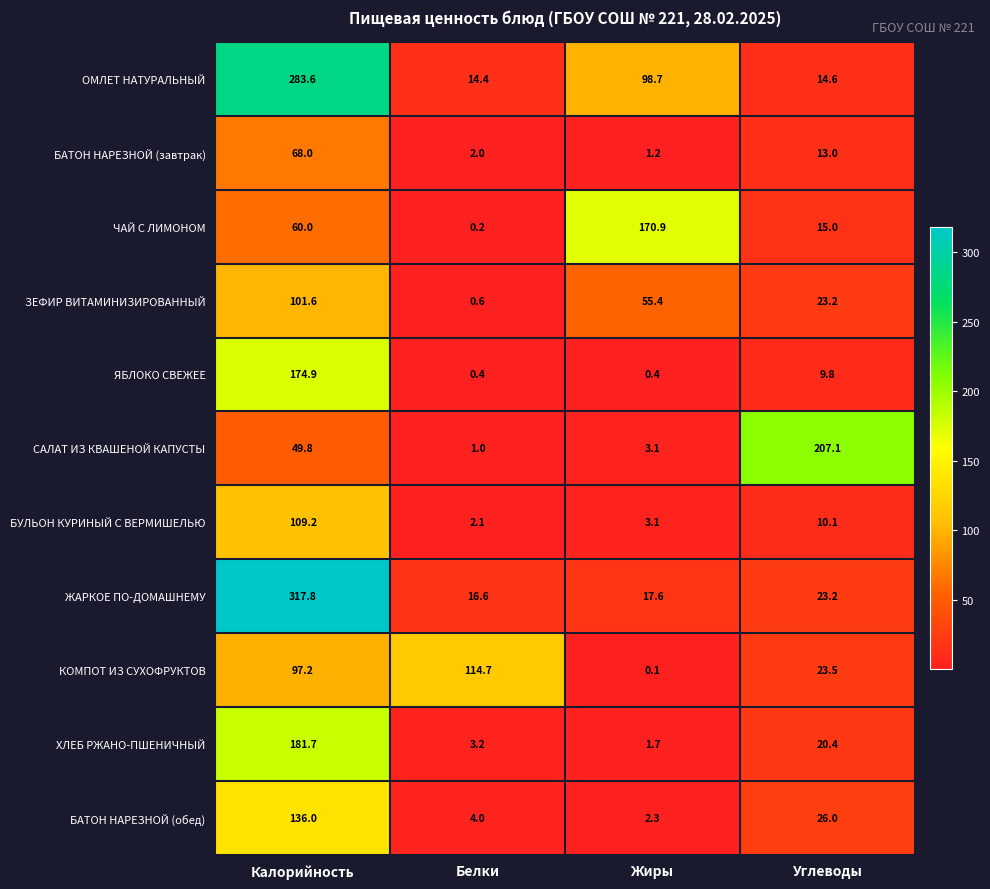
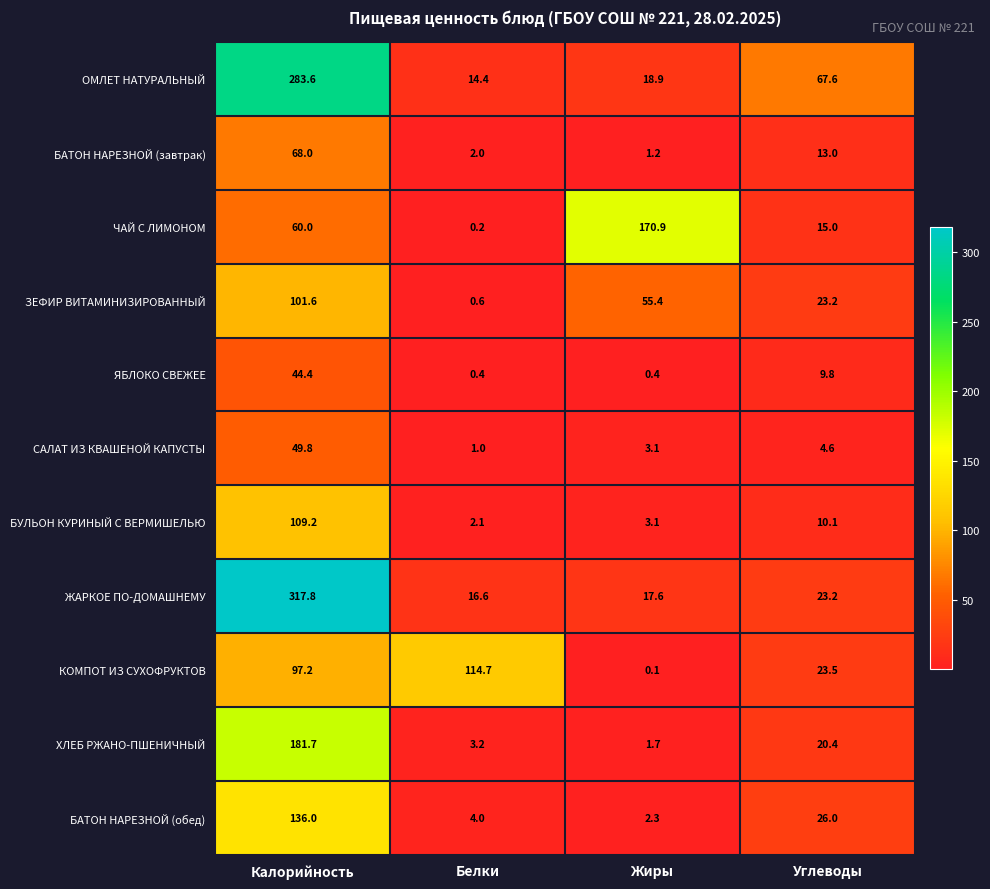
ОМЛЕТ НАТУРАЛЬНЫЙ, Жиры: 98.7 -> 18.9
ОМЛЕТ НАТУРАЛЬНЫЙ, Углеводы: 14.6 -> 67.6
ЯБЛОКО СВЕЖЕЕ, Калорийность: 174.9 -> 44.4
САЛАТ ИЗ КВАШЕНОЙ КАПУСТЫ, Углеводы: 207.1 -> 4.6
